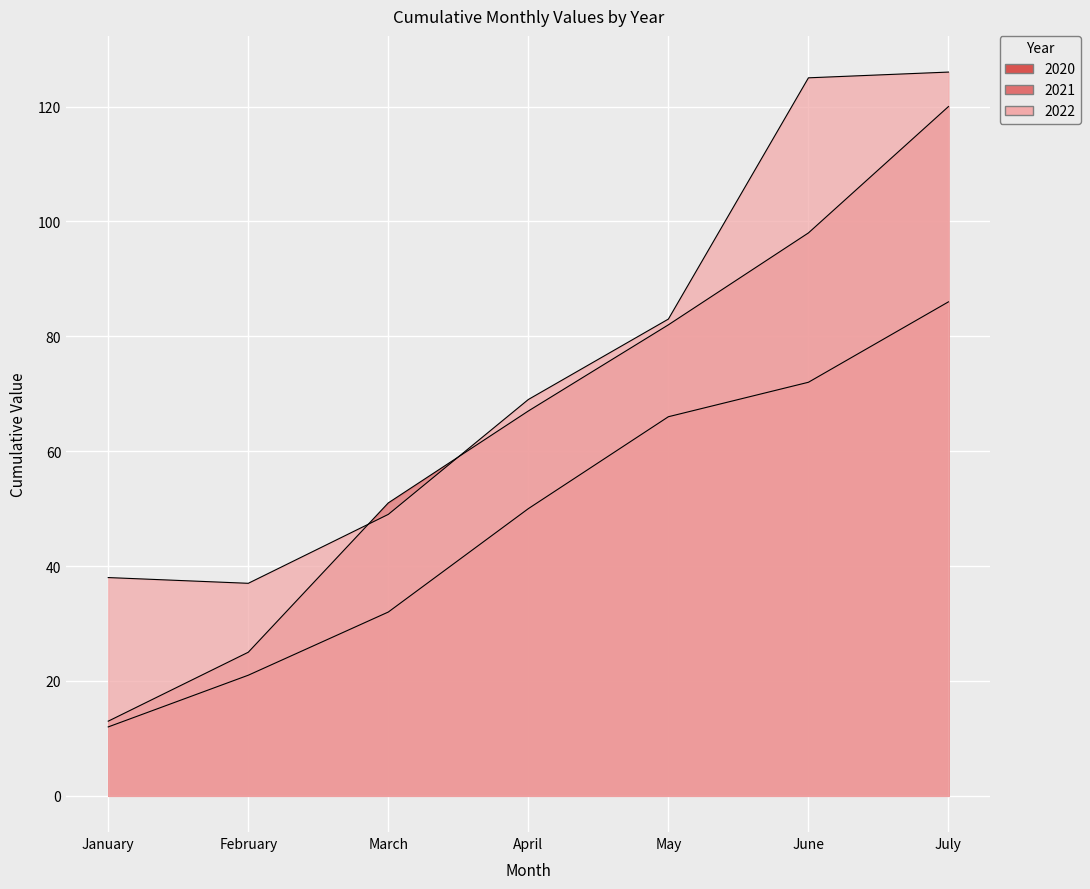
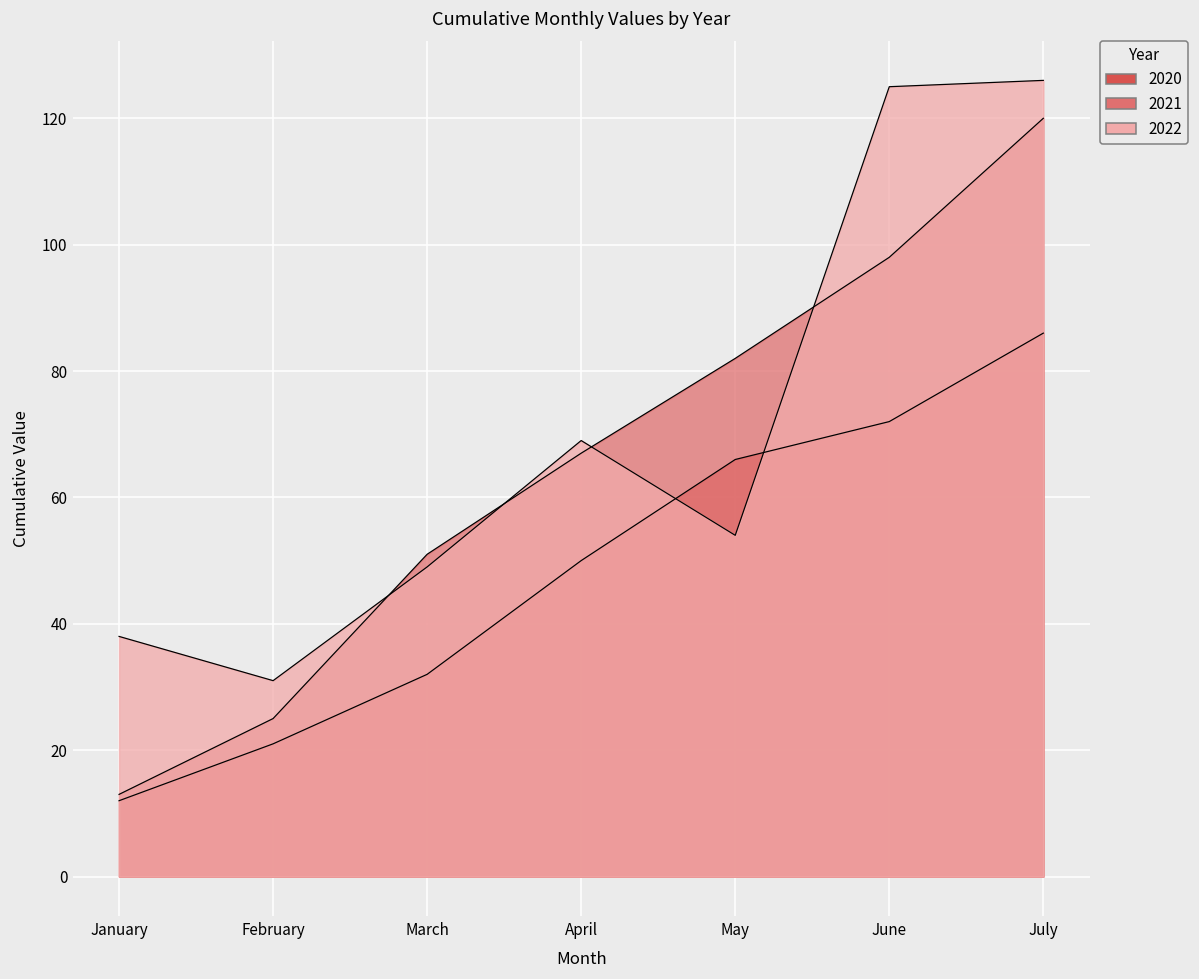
2022, February: 37 -> 31
2022, May: 83 -> 54
